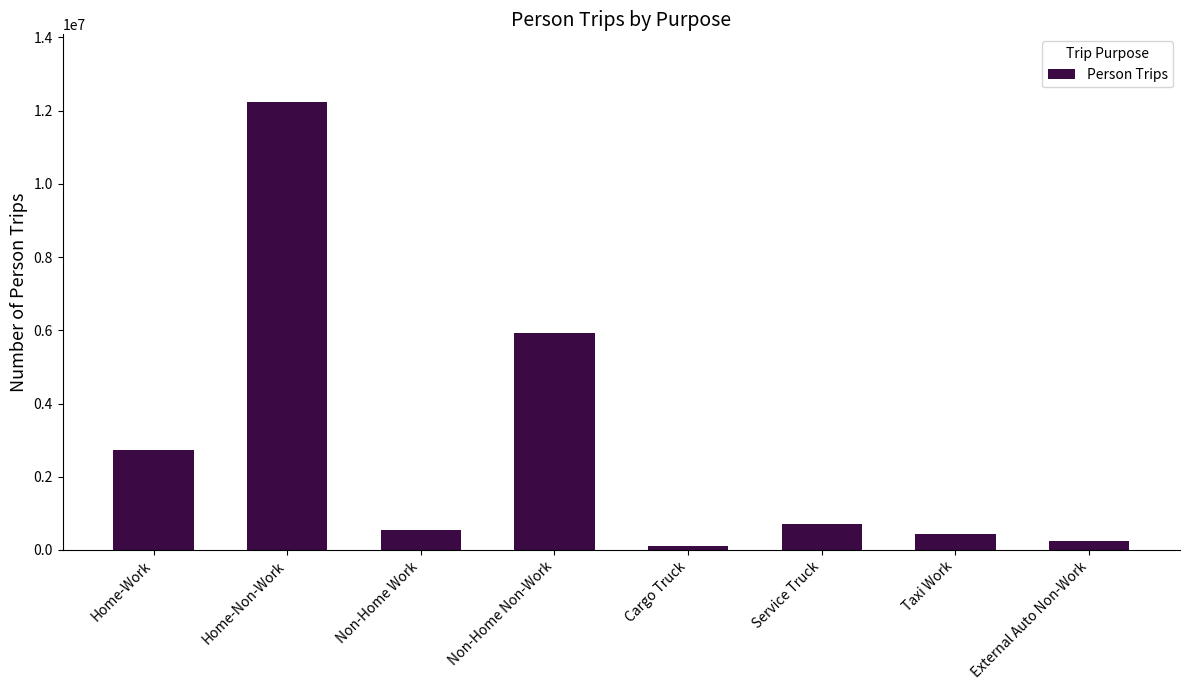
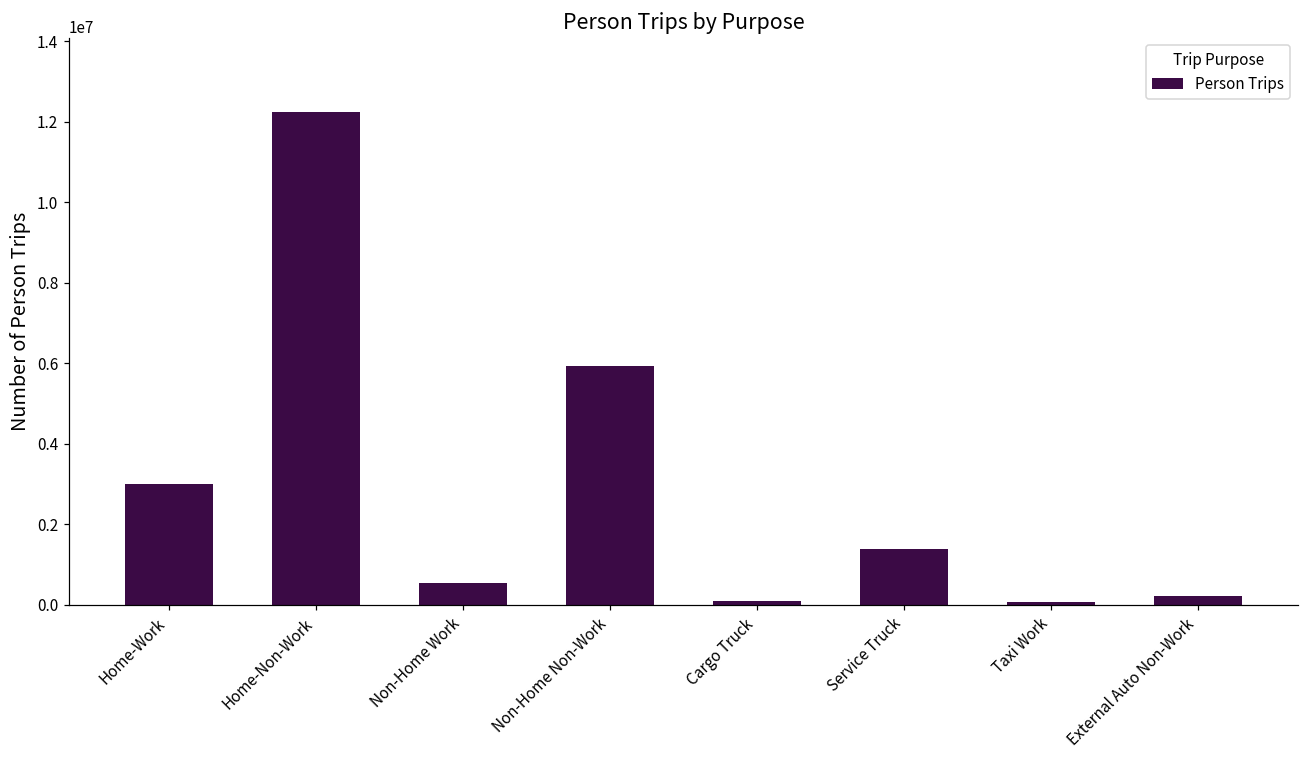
Home-Work: 2700000 -> 3000000
Service Truck: 700000 -> 1400000
Taxi Work: 400000 -> 100000
